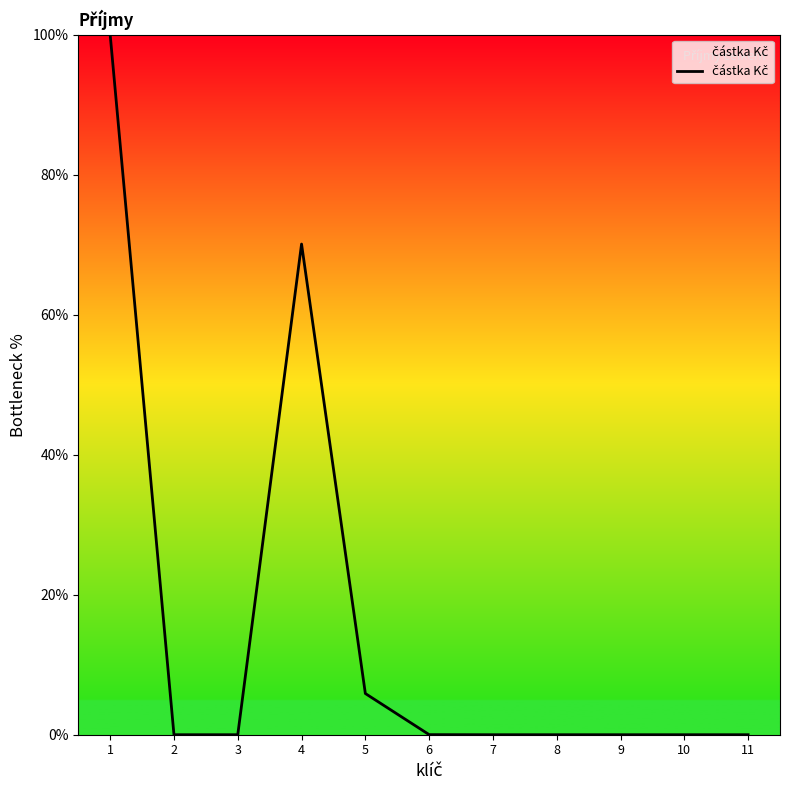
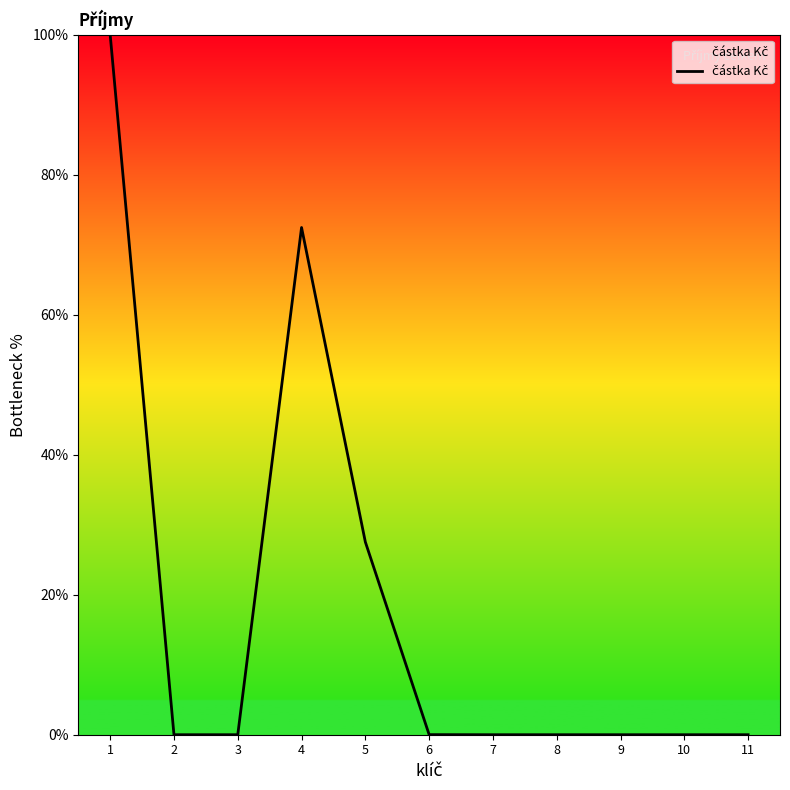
4: 70% -> 72%
5: 6% -> 28%
